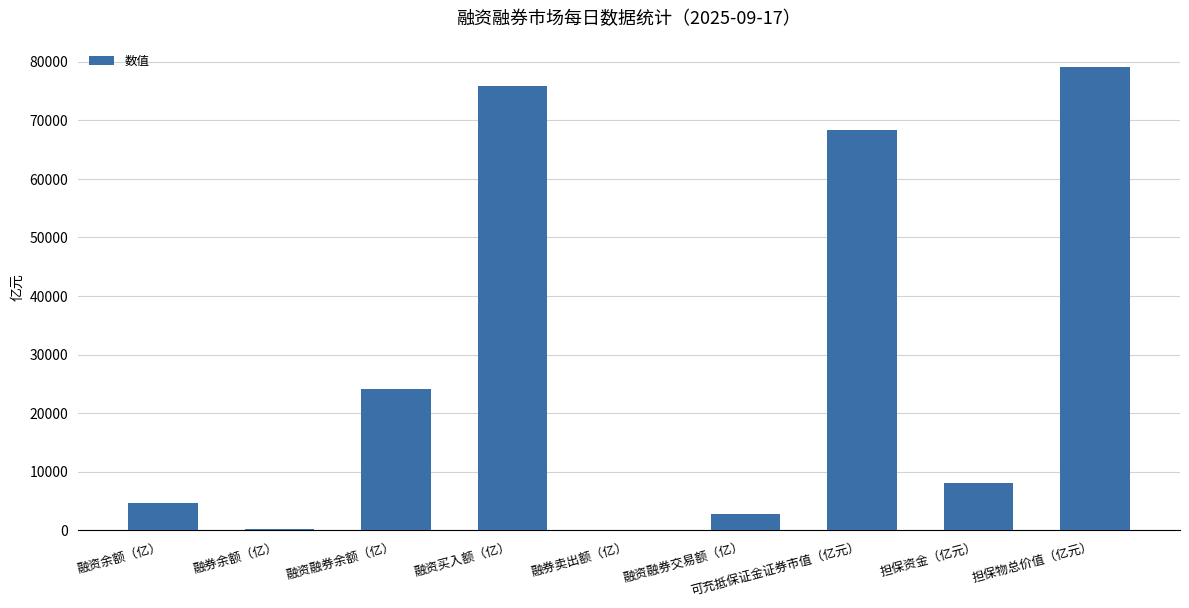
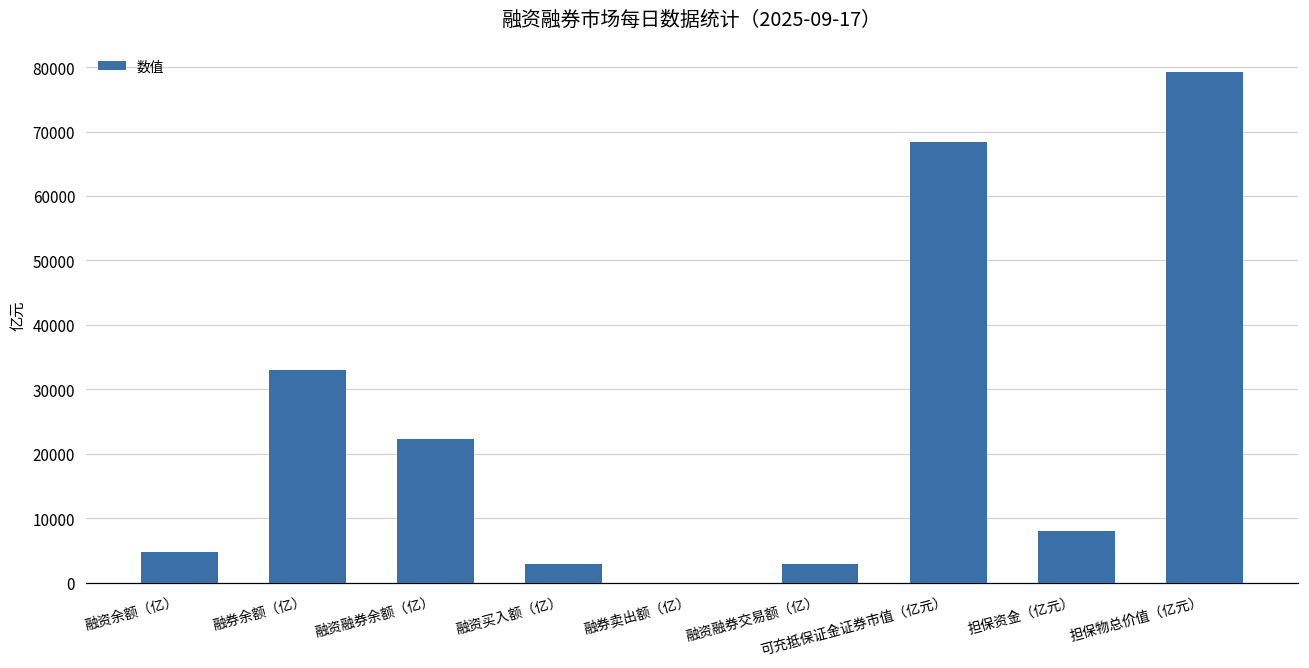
融券余额（亿）: 0 -> 33000
融资融券余额（亿）: 24000 -> 22000
融资买入额（亿）: 76000 -> 3000
